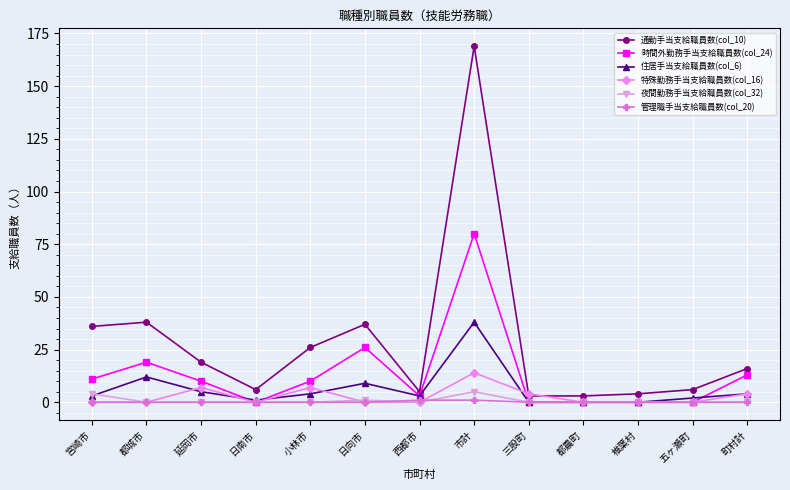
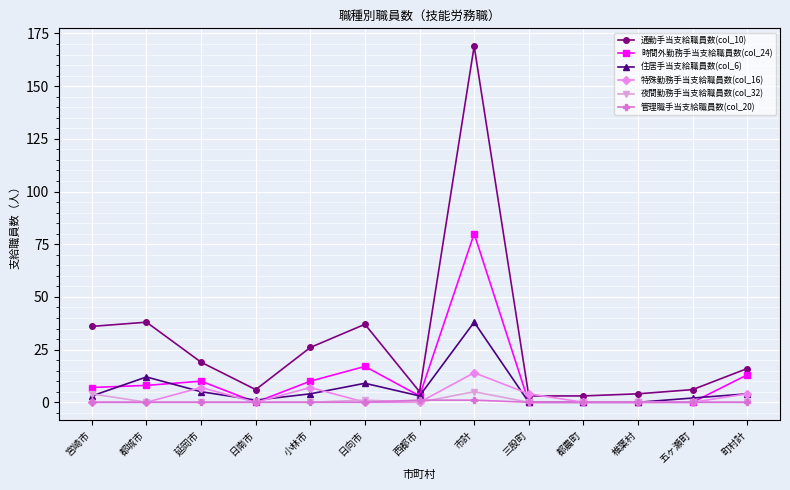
時間外勤務手当支給職員数(col_24), 宮崎市: 11 -> 7
時間外勤務手当支給職員数(col_24), 都城市: 19 -> 8
時間外勤務手当支給職員数(col_24), 日向市: 26 -> 17
